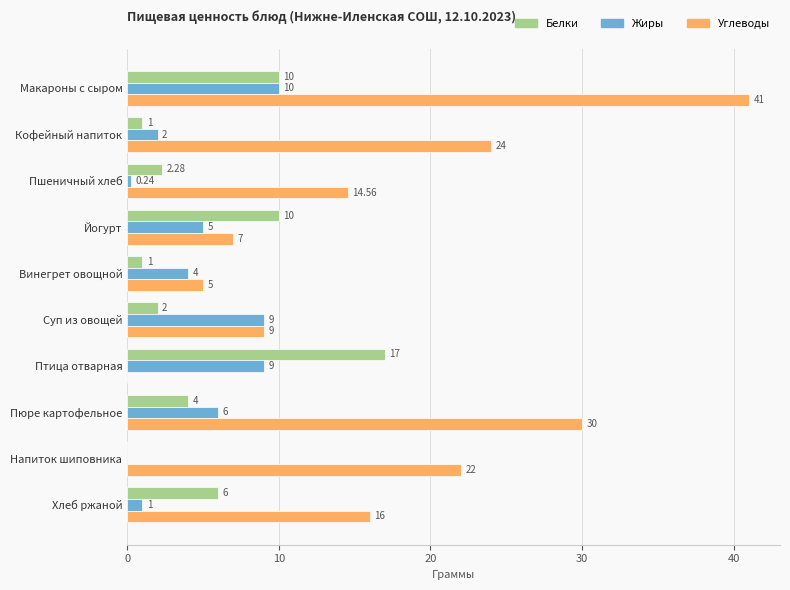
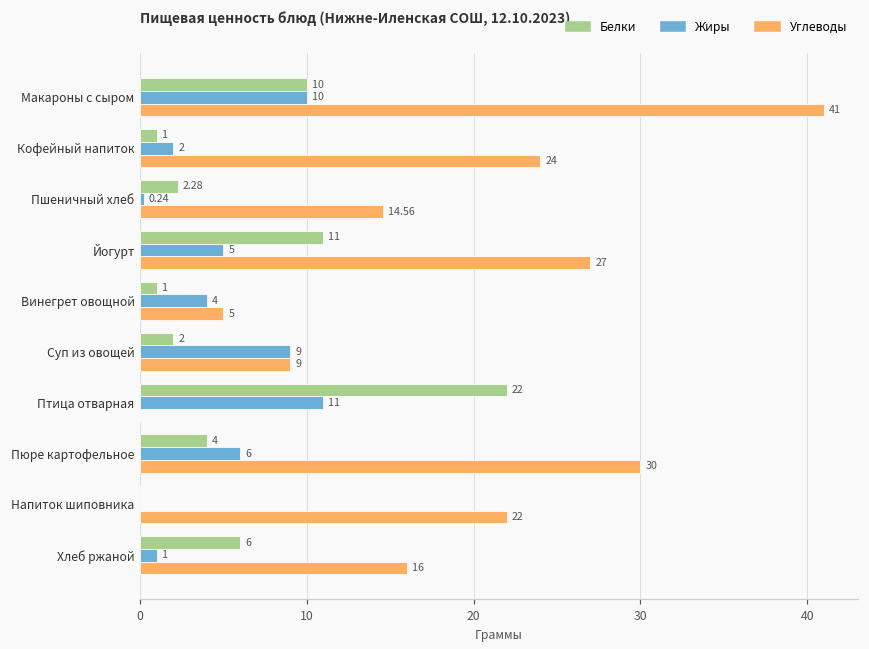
Белки, Йогурт: 10 -> 11
Углеводы, Йогурт: 7 -> 27
Белки, Птица отварная: 17 -> 22
Жиры, Птица отварная: 9 -> 11
